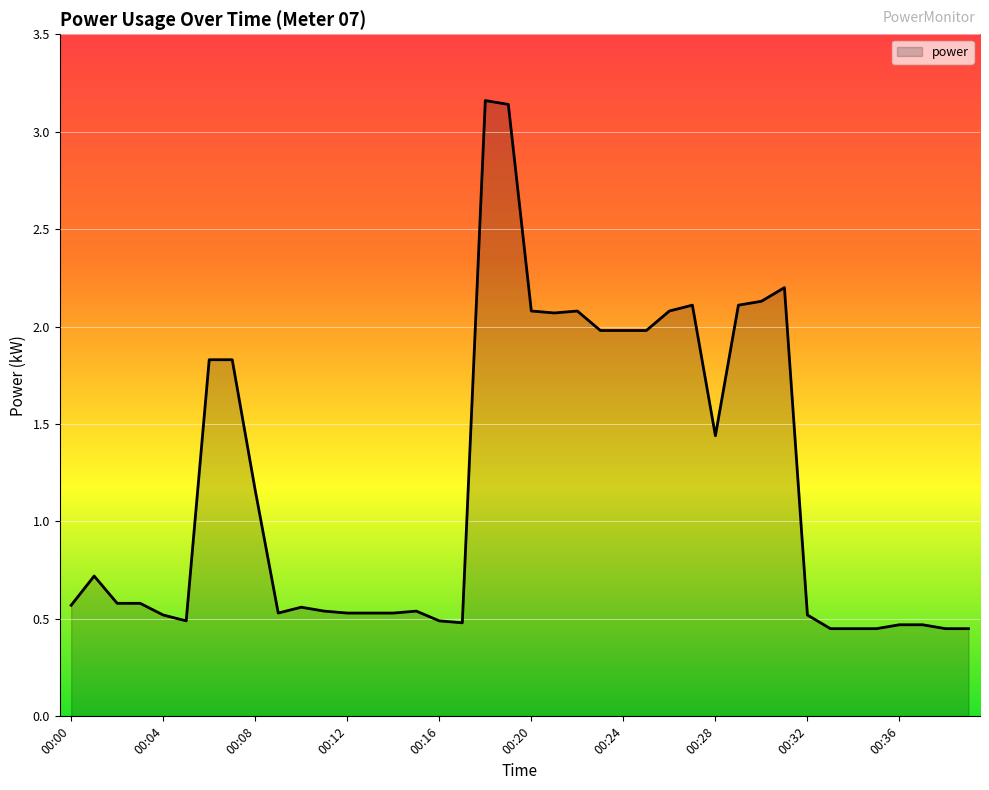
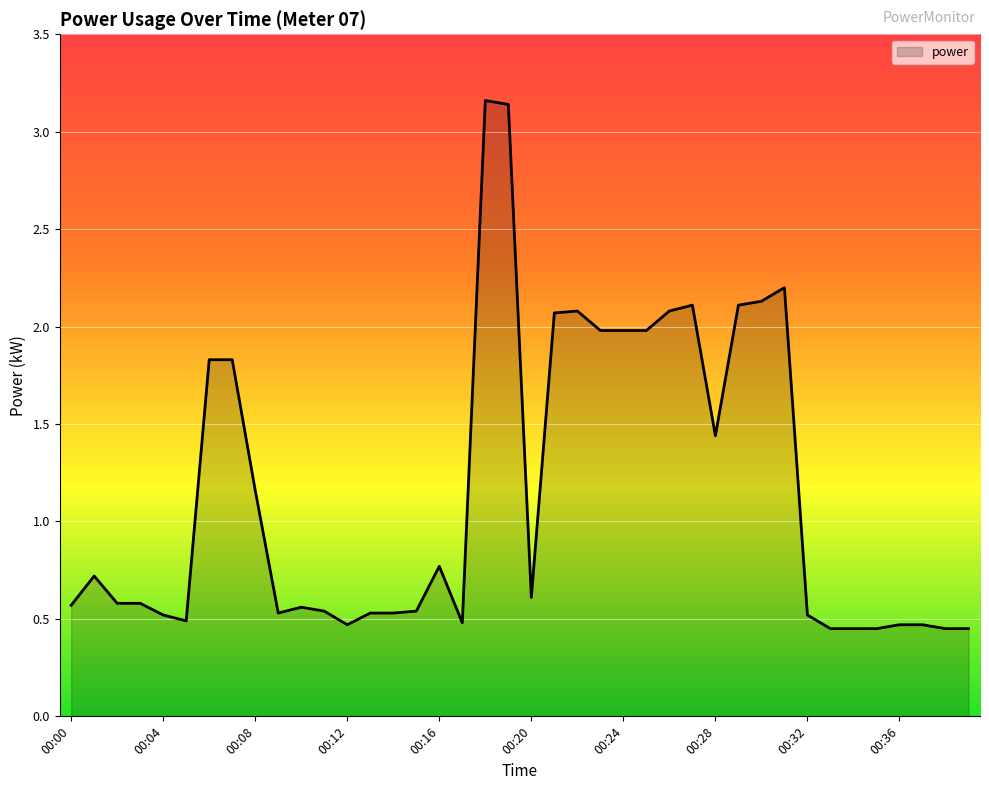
00:12: 0.53 -> 0.47
00:16: 0.49 -> 0.77
00:20: 2.08 -> 0.61
